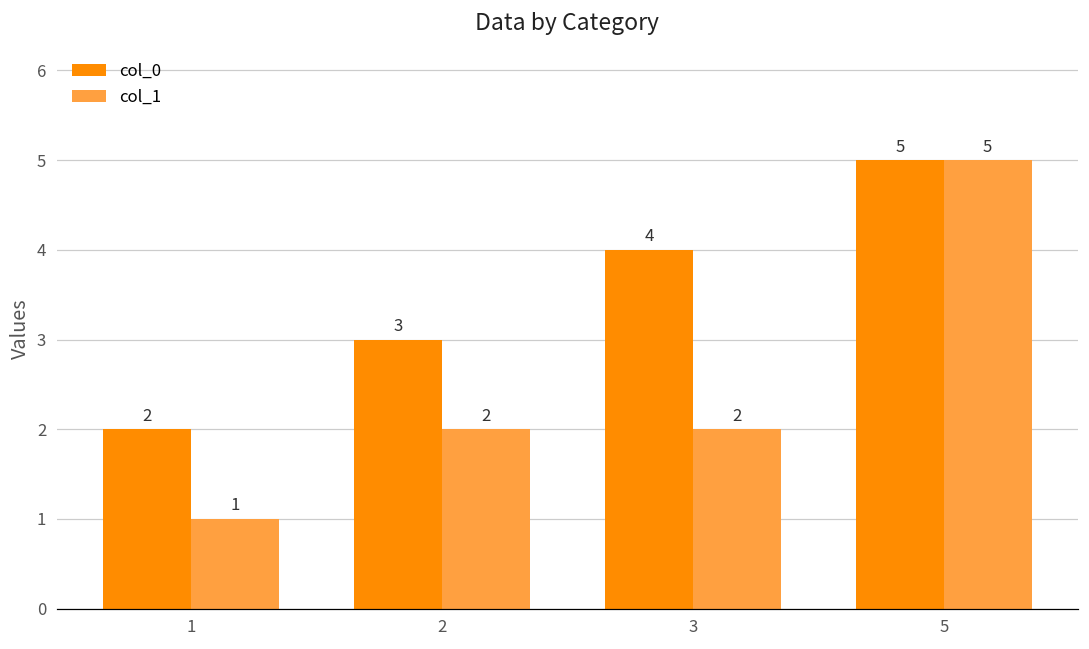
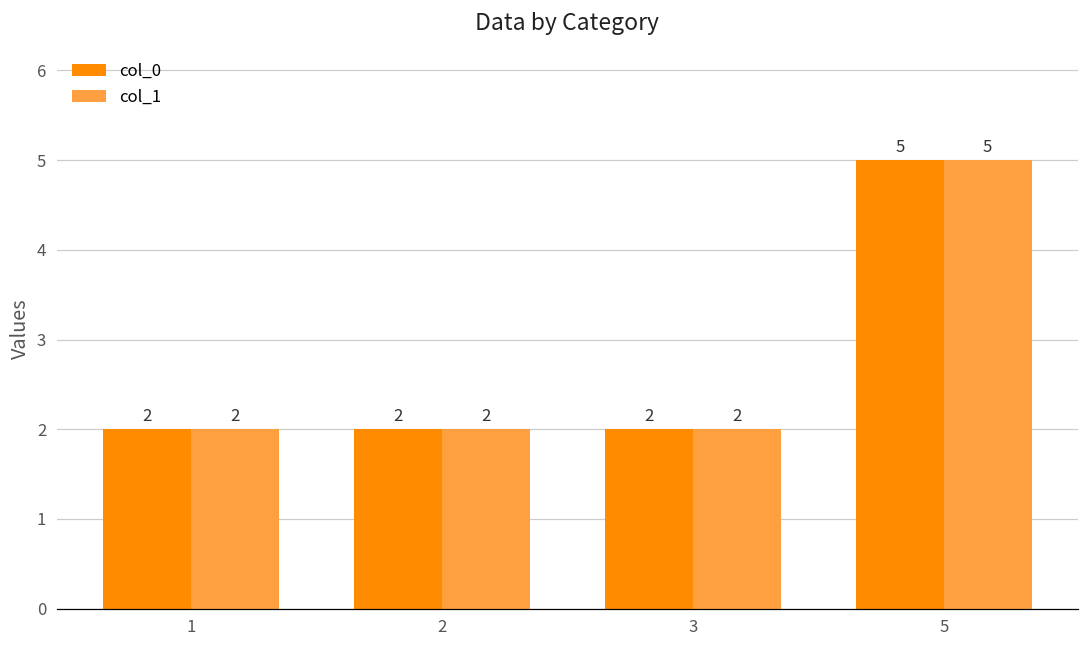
col_1, 1: 1 -> 2
col_0, 2: 3 -> 2
col_0, 3: 4 -> 2
